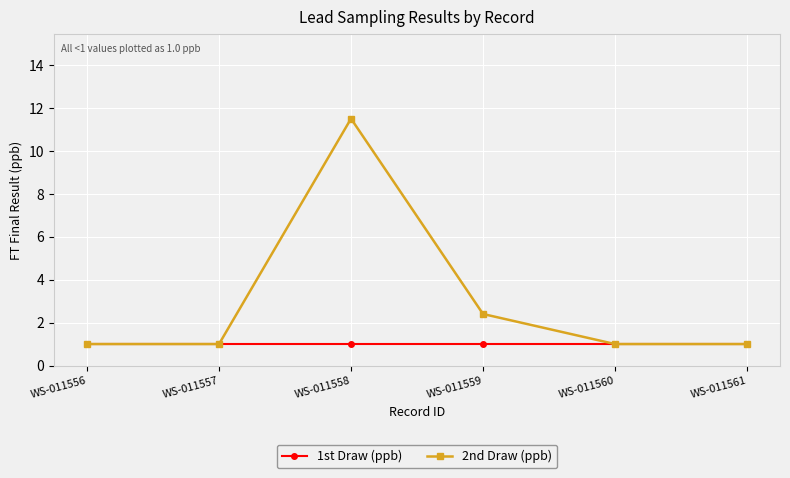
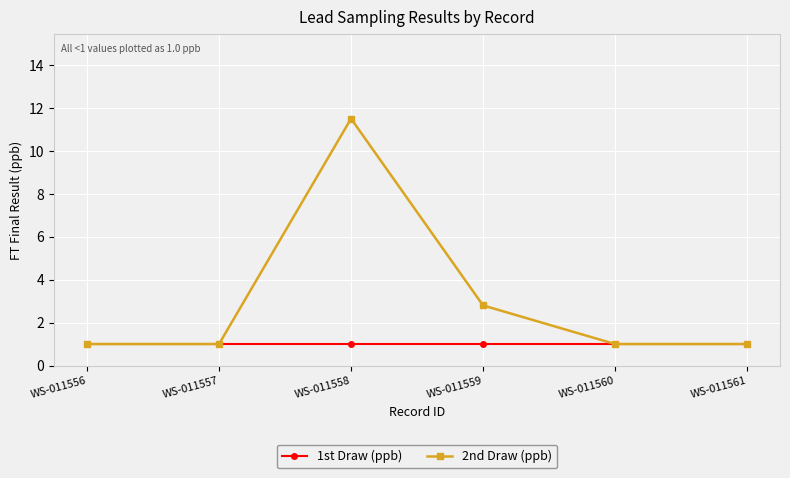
2nd Draw (ppb), WS-011559: 2.4 -> 2.8
